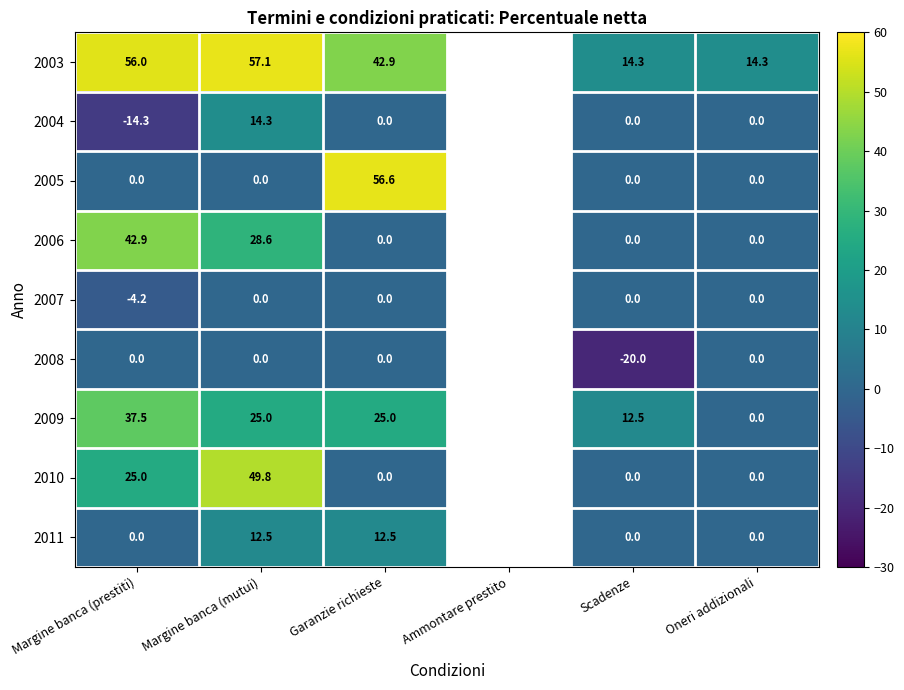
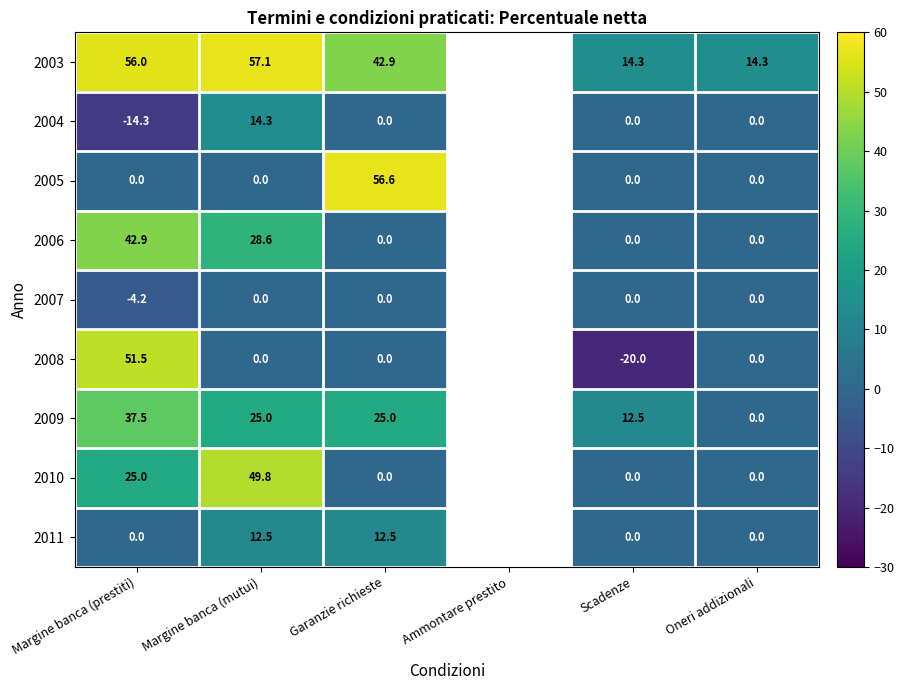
2008, Margine banca (prestiti): 0.0 -> 51.5
